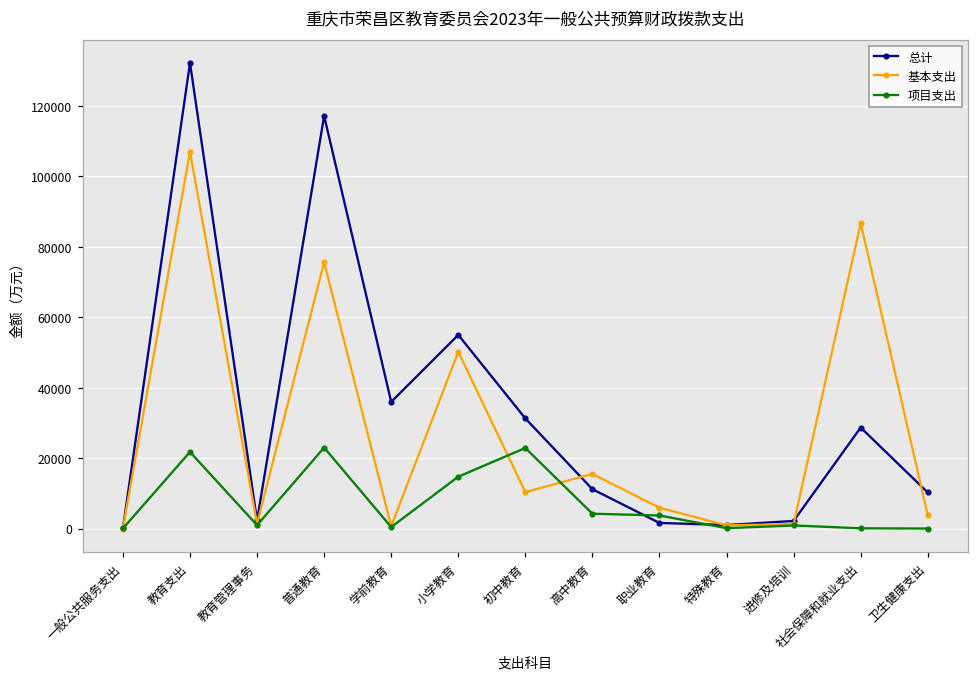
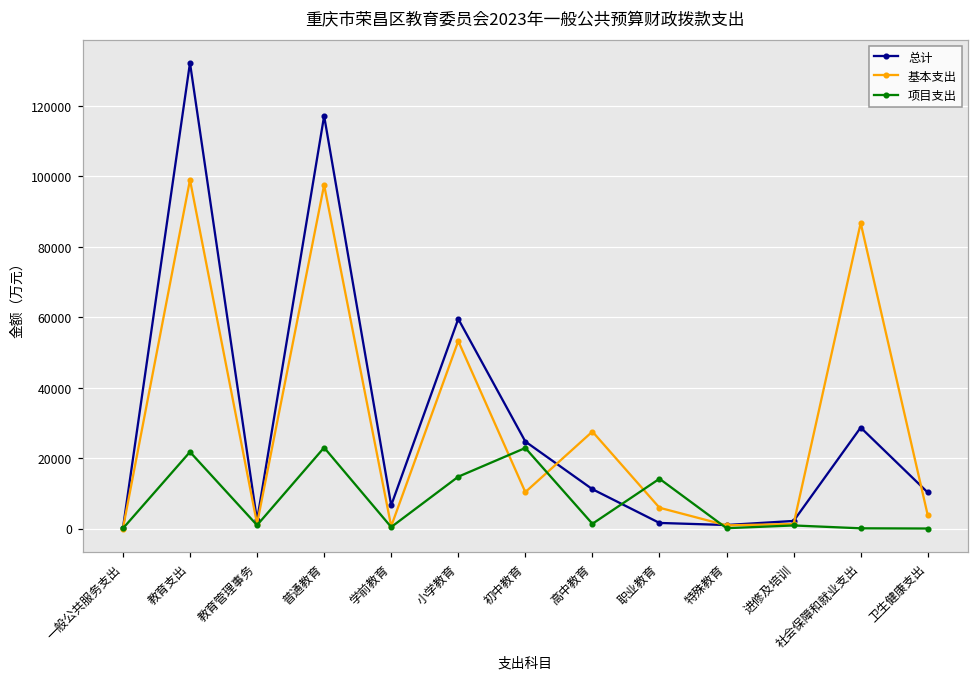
基本支出, 教育支出: 107000 -> 99000
基本支出, 普通教育: 76000 -> 98000
总计, 学前教育: 36000 -> 7000
总计, 小学教育: 55000 -> 60000
基本支出, 小学教育: 50000 -> 53000
总计, 初中教育: 31000 -> 25000
基本支出, 高中教育: 16000 -> 28000
项目支出, 高中教育: 4000 -> 1000
项目支出, 职业教育: 4000 -> 14000
